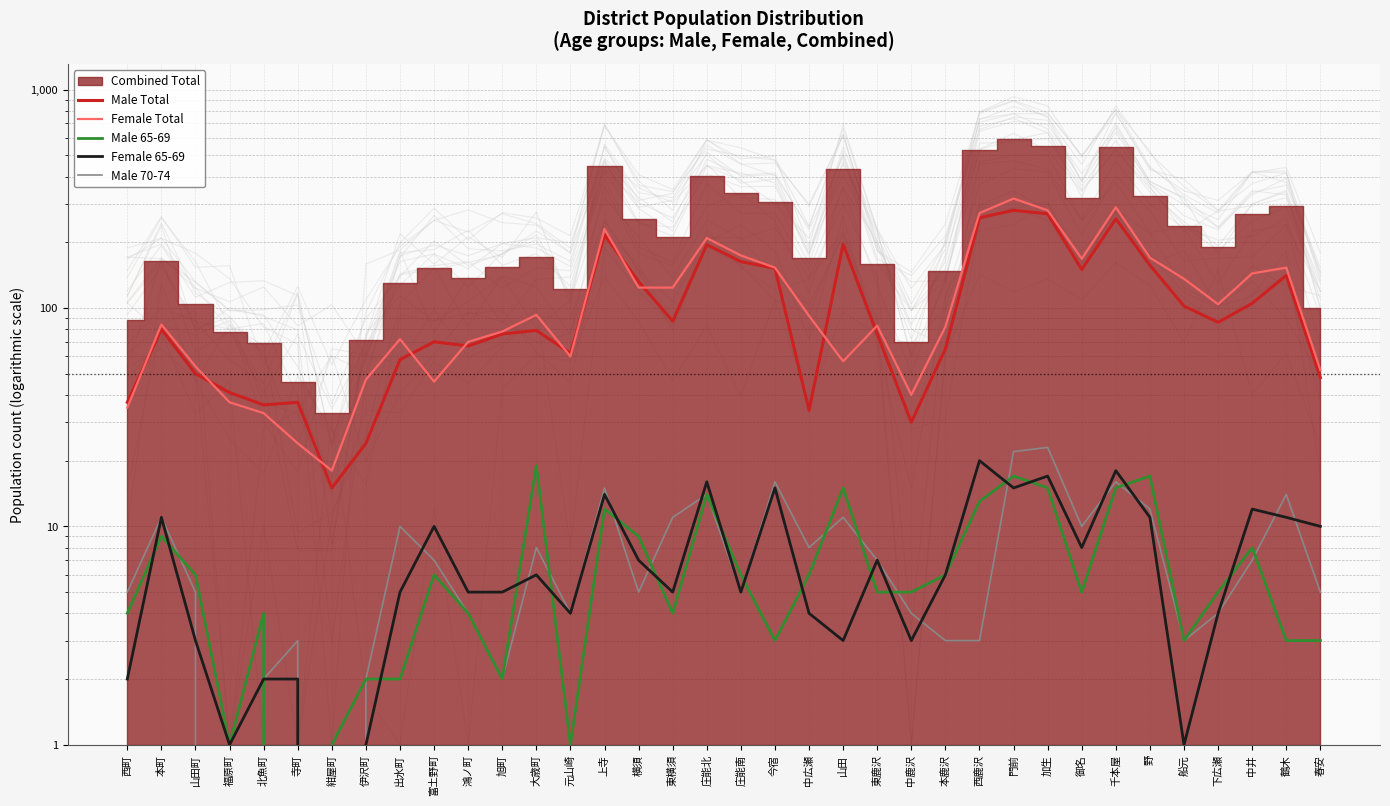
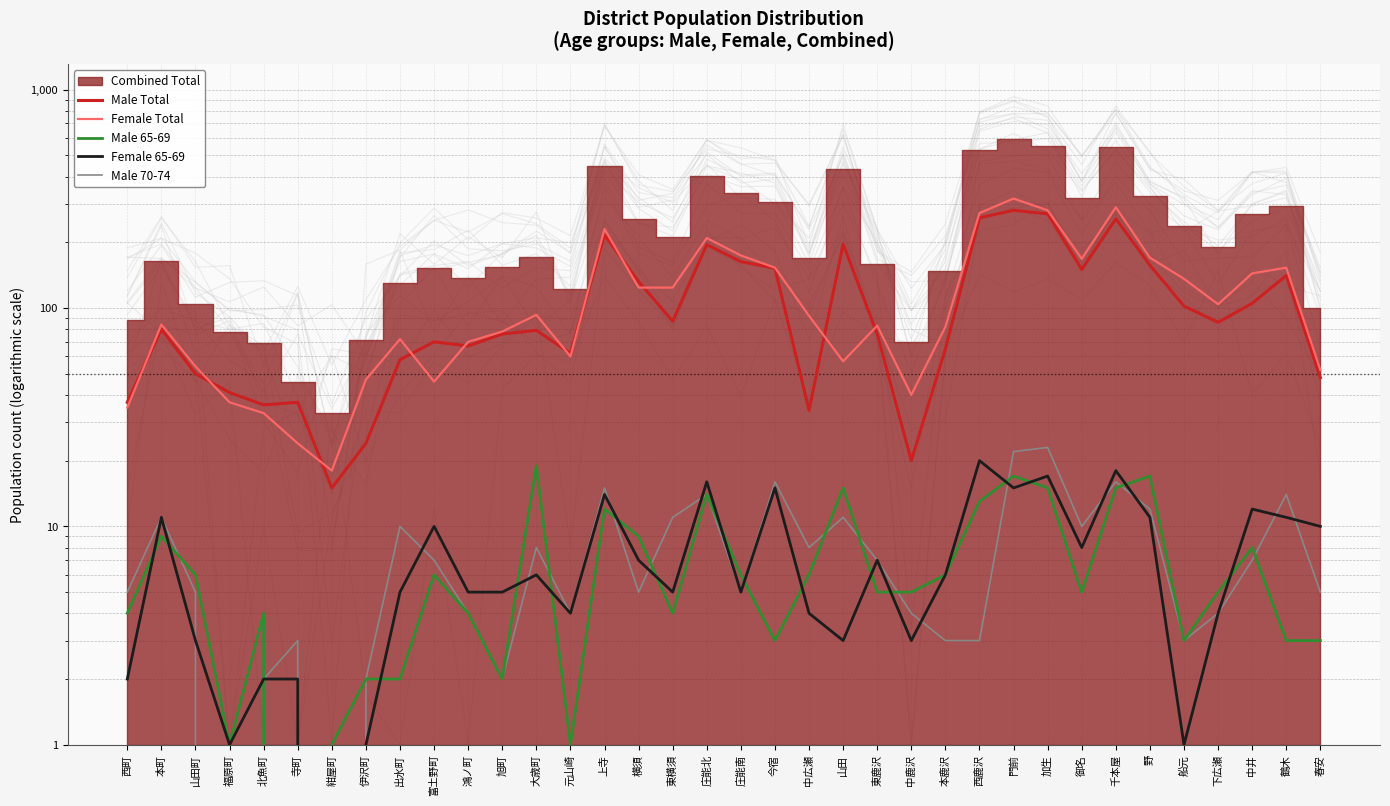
Male Total, 中鹿沢: 30 -> 20
